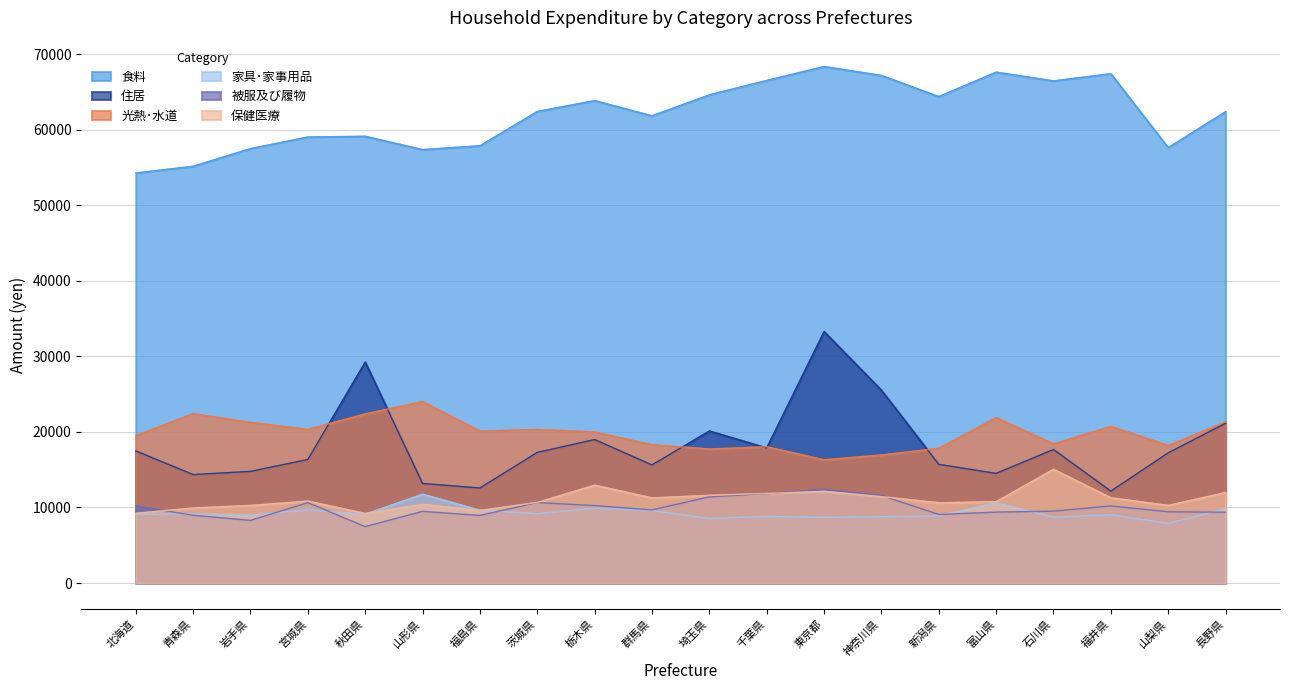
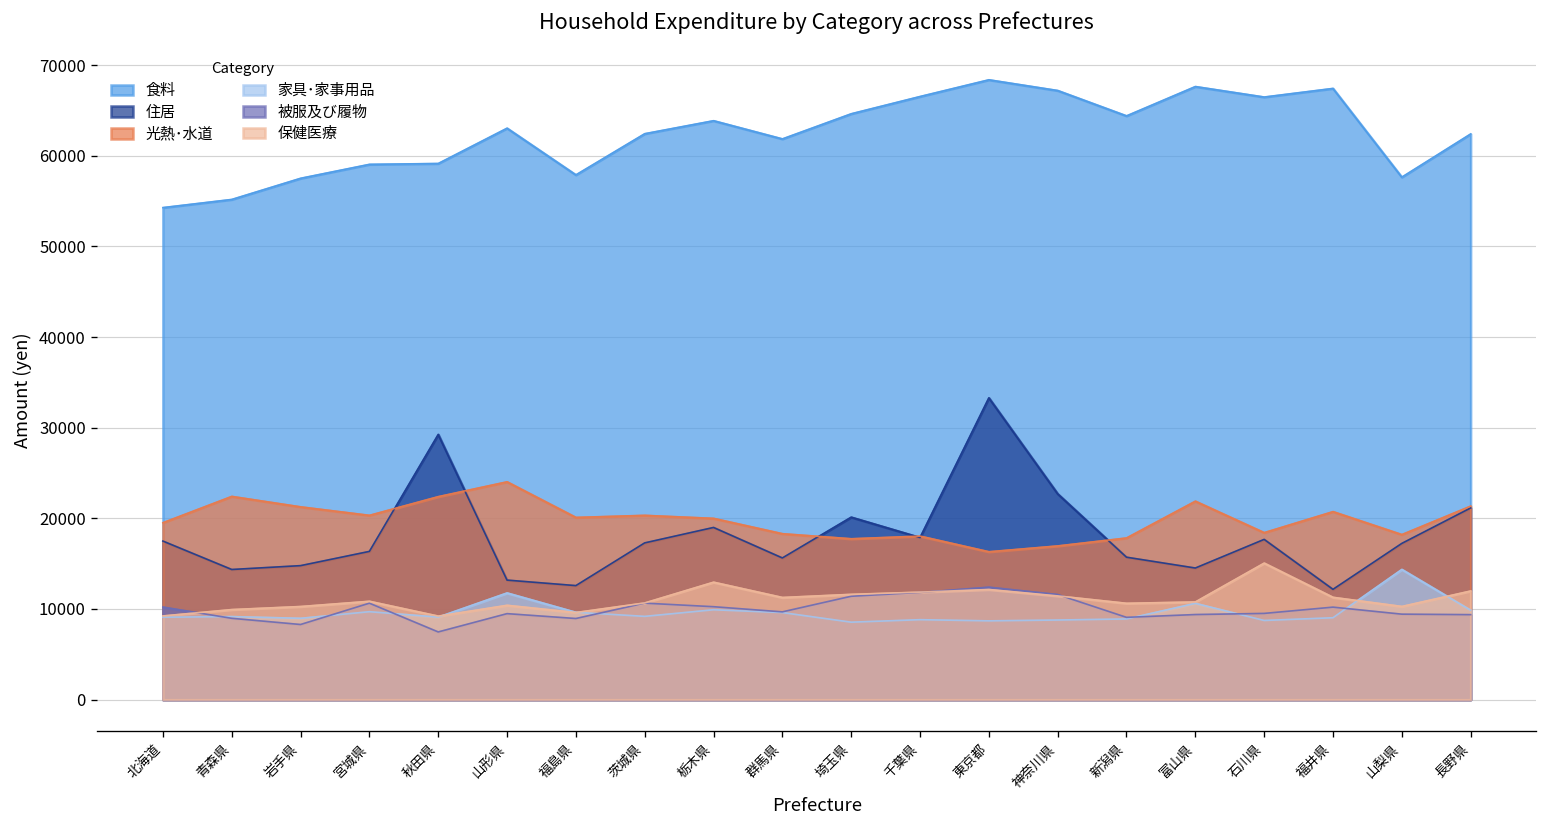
食料, 山形県: 57000 -> 63000
住居, 神奈川県: 26000 -> 23000
家具･家事用品, 山梨県: 8000 -> 14000
